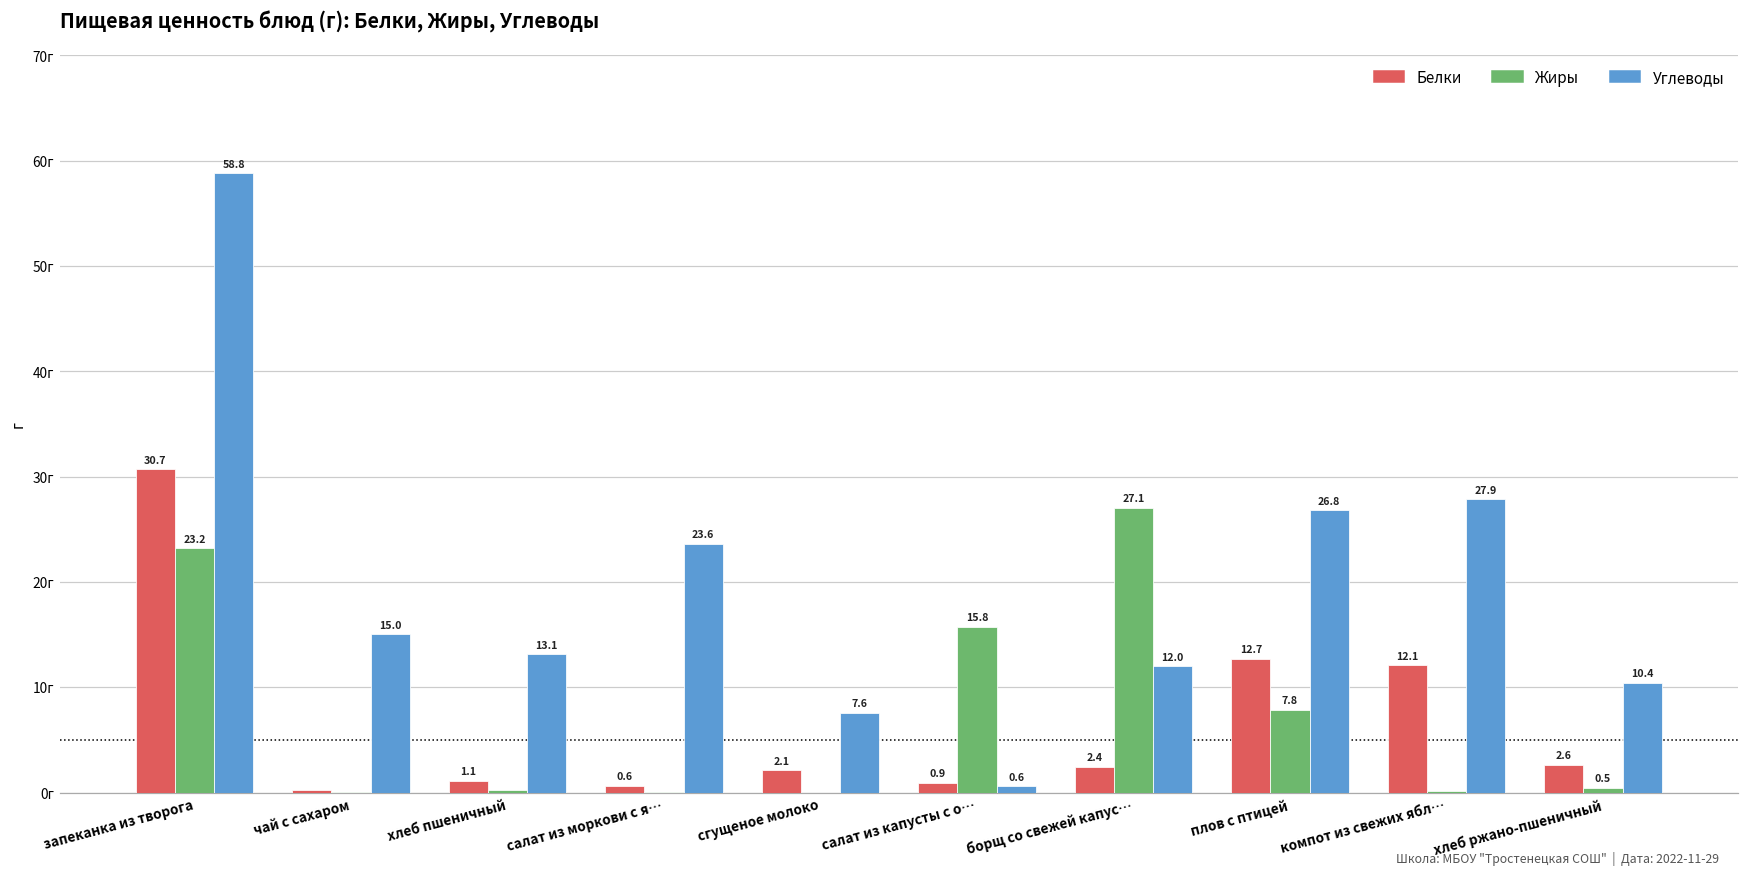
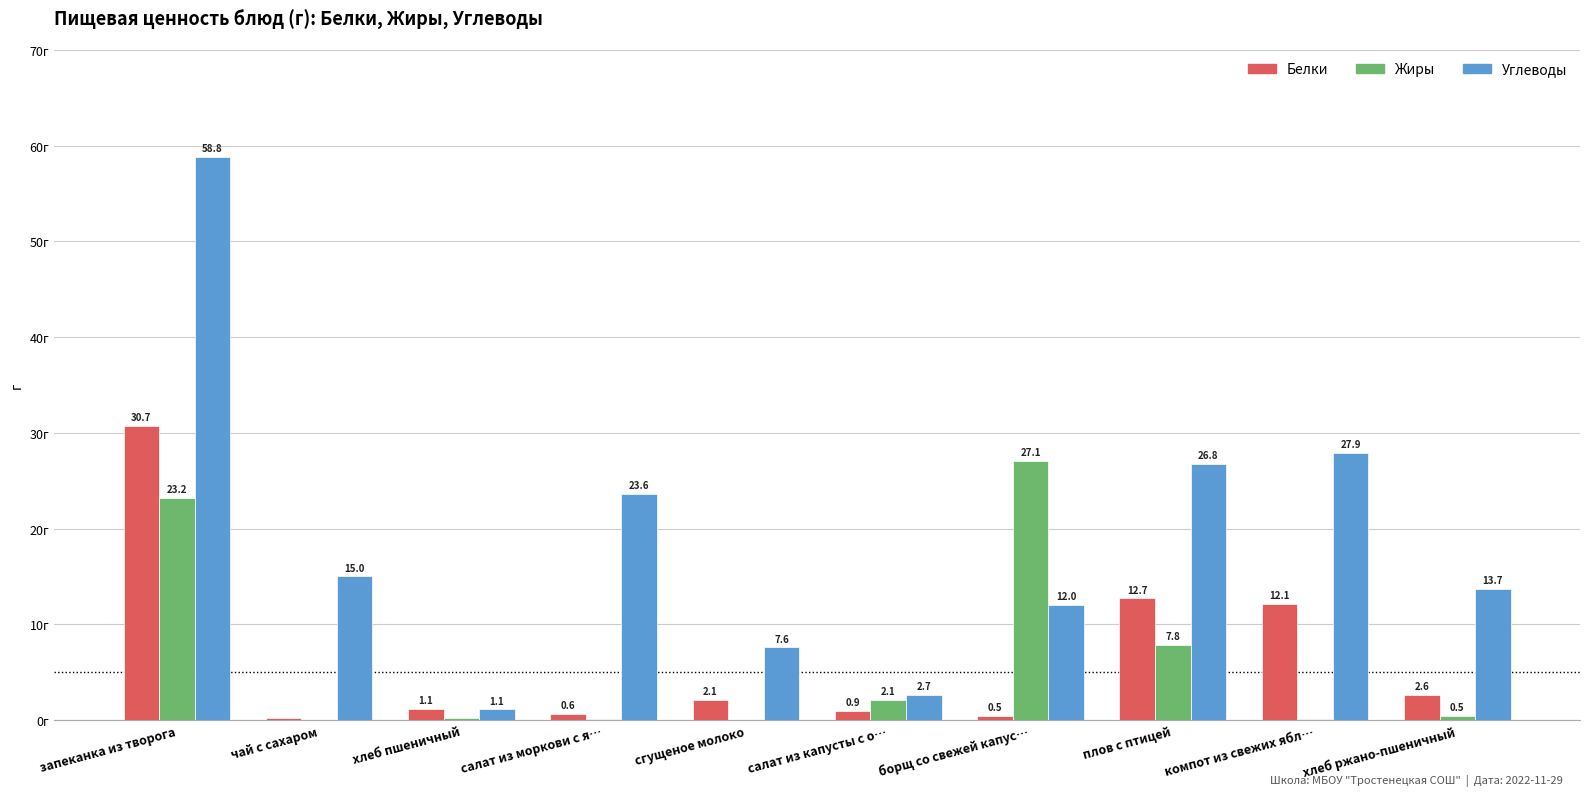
Углеводы, хлеб пшеничный: 13.1 -> 1.1
Жиры, салат из капусты с о…: 15.8 -> 2.1
Углеводы, салат из капусты с о…: 0.6 -> 2.7
Белки, борщ со свежей капус…: 2.4 -> 0.5
Углеводы, хлеб ржано-пшеничный: 10.4 -> 13.7
